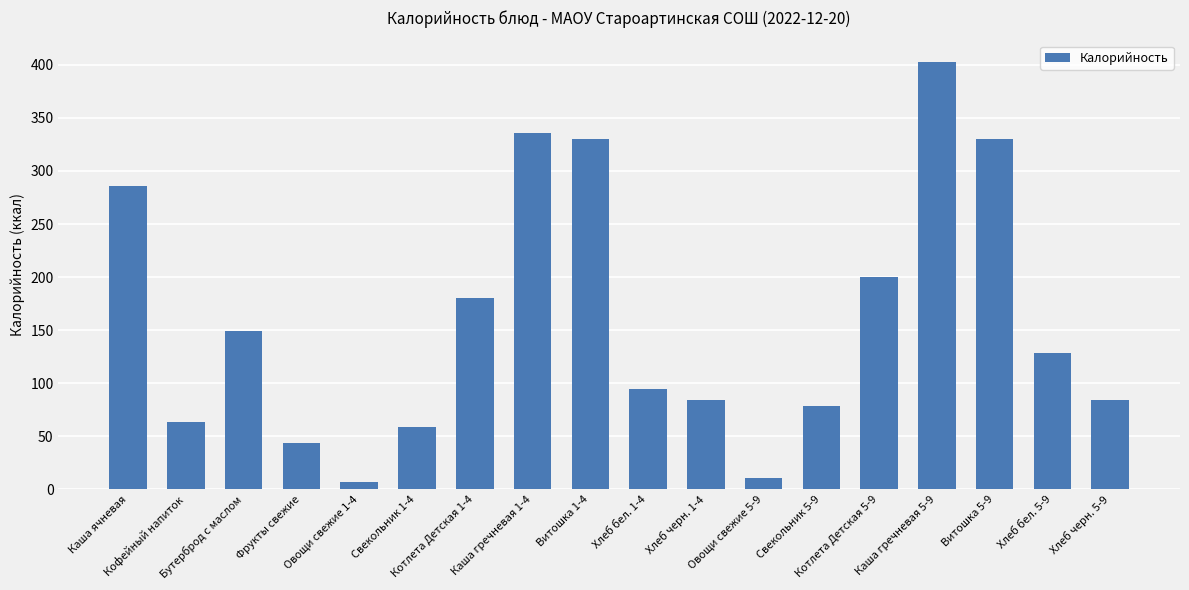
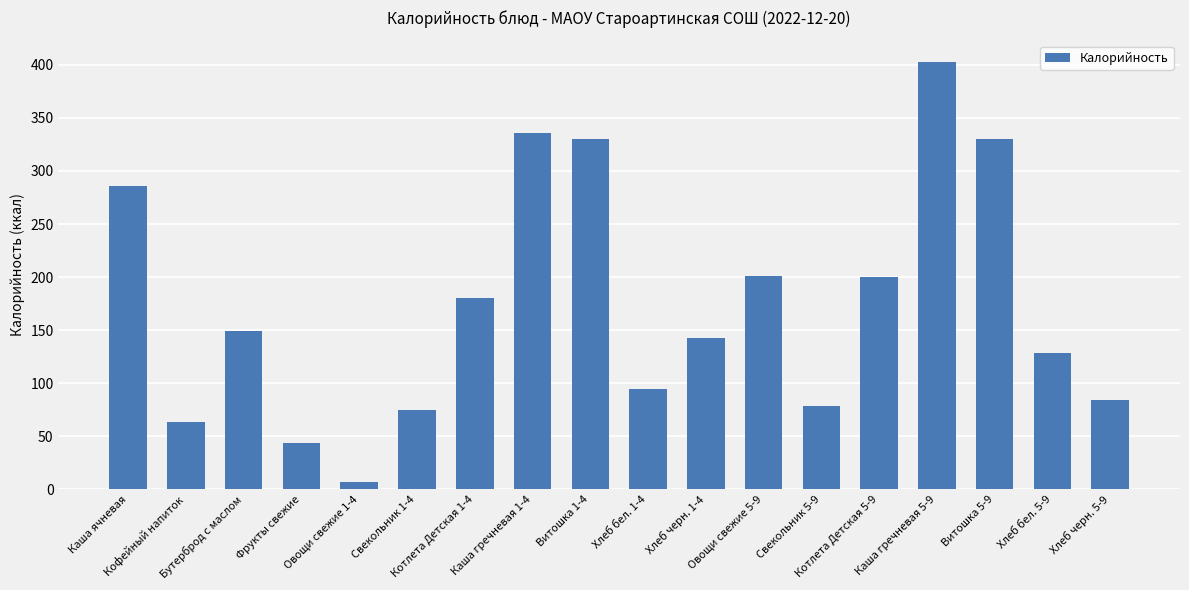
Свекольник 1-4: 58 -> 75
Хлеб черн. 1-4: 84 -> 143
Овощи свежие 5-9: 11 -> 201
